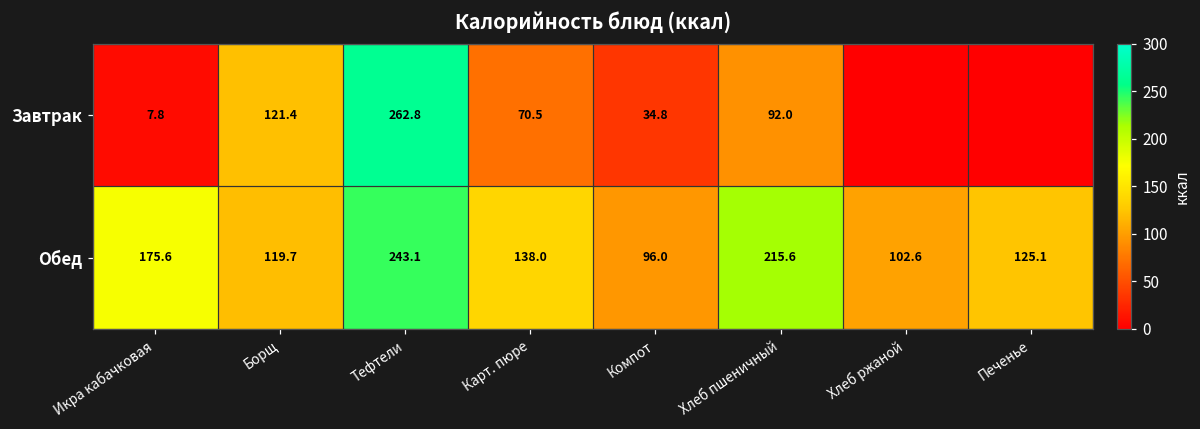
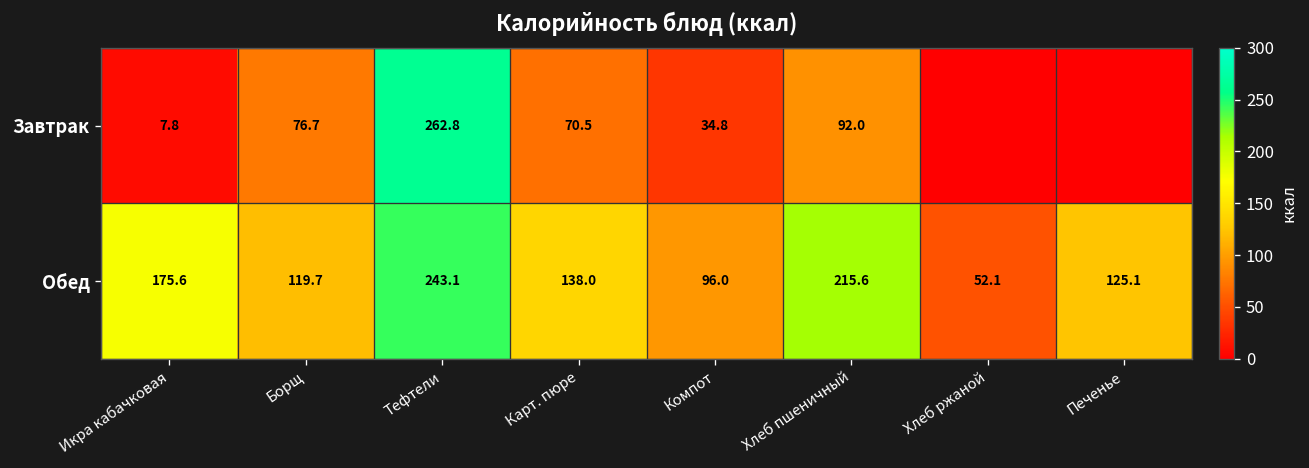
Завтрак, Борщ: 121.4 -> 76.7
Обед, Хлеб ржаной: 102.6 -> 52.1
